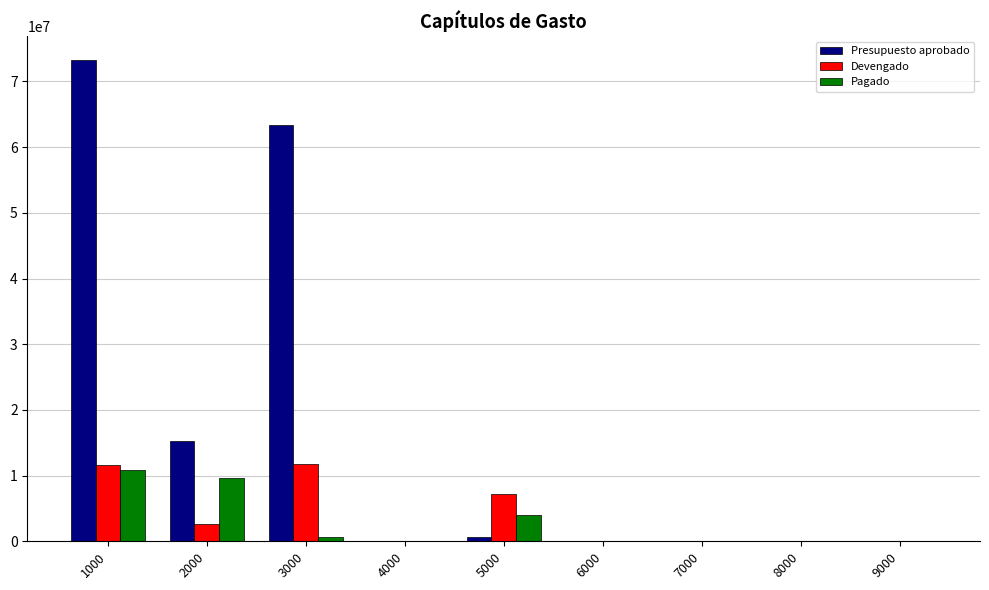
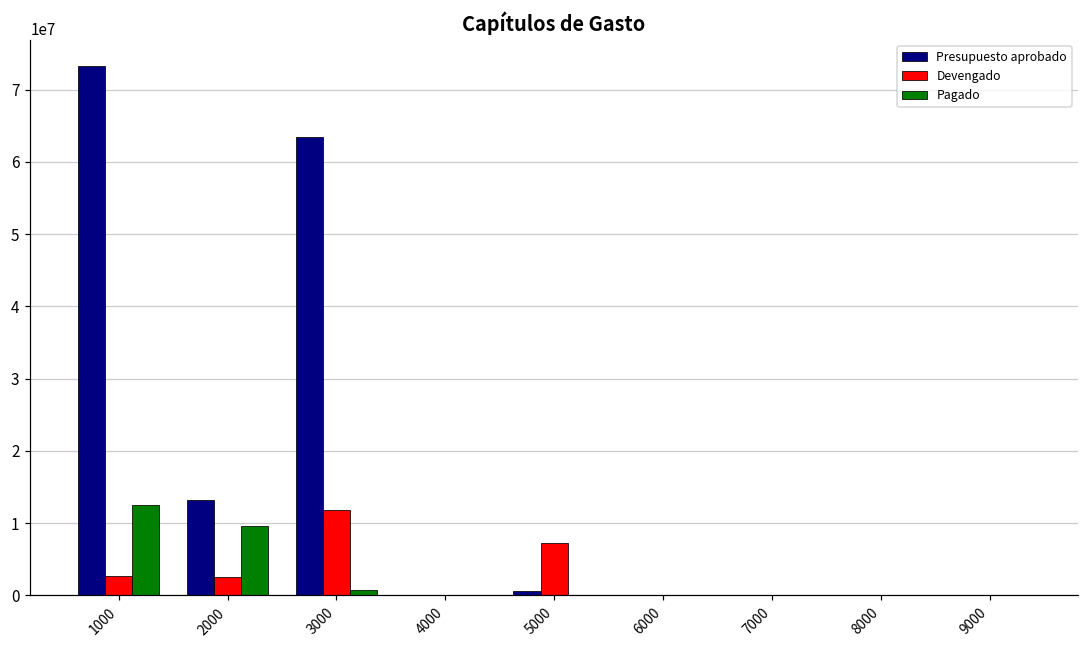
Devengado, 1000: 12000000 -> 3000000
Pagado, 1000: 11000000 -> 13000000
Presupuesto aprobado, 2000: 15000000 -> 13000000
Pagado, 5000: 4000000 -> 0
